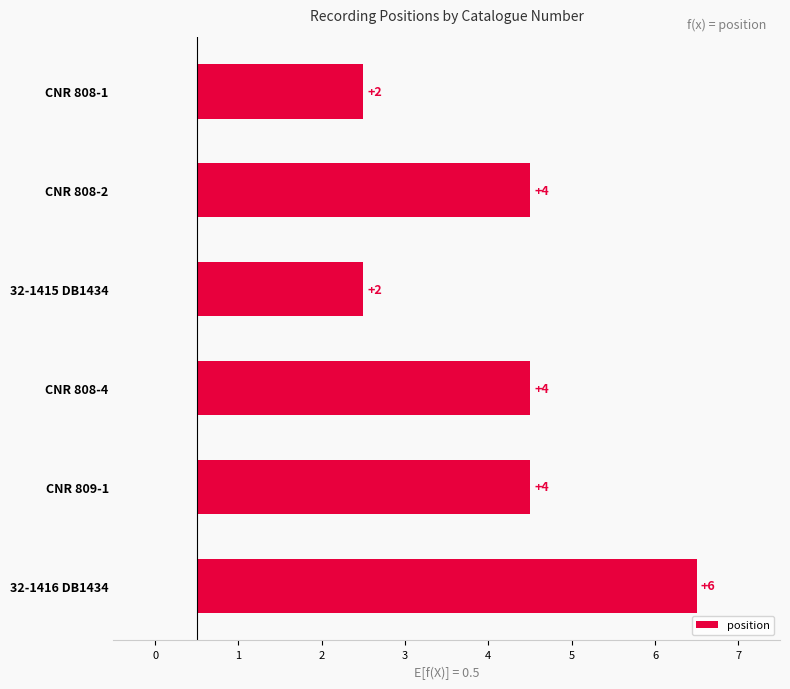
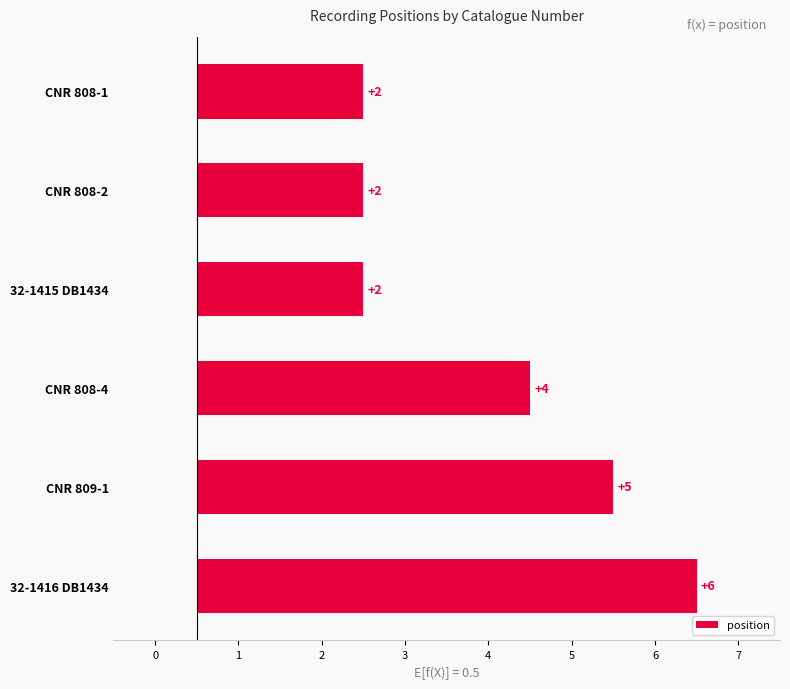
CNR 808-2: +4 -> +2
CNR 809-1: +4 -> +5
